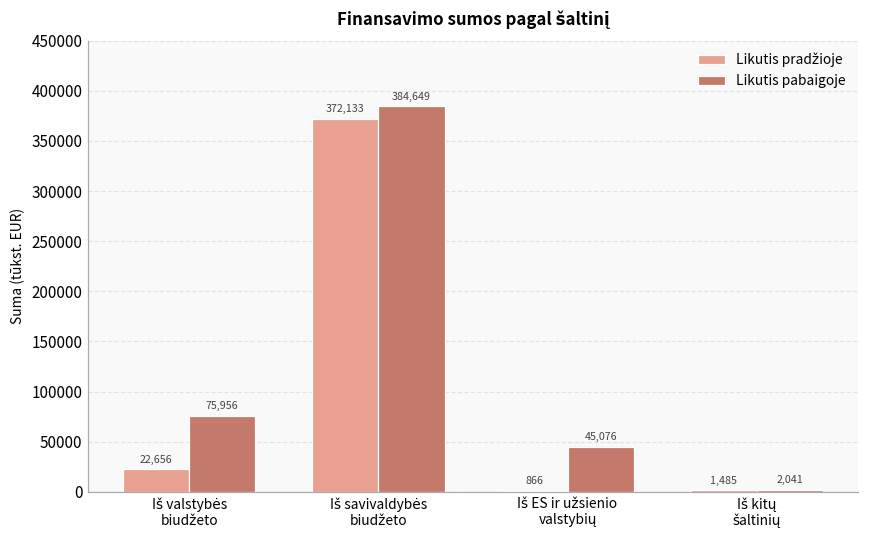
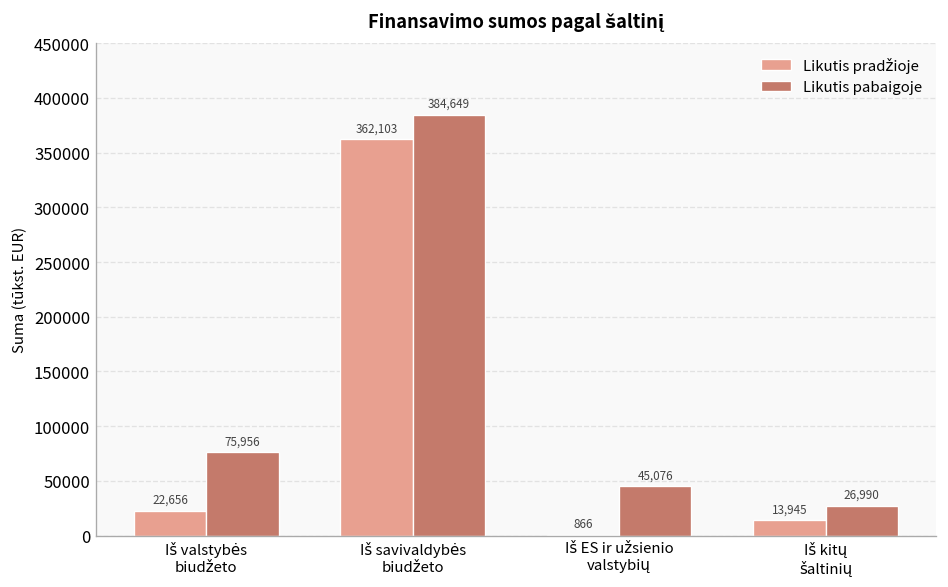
Likutis pradžioje, Iš savivaldybės biudžeto: 372,133 -> 362,103
Likutis pradžioje, Iš kitų šaltinių: 1,485 -> 13,945
Likutis pabaigoje, Iš kitų šaltinių: 2,041 -> 26,990
